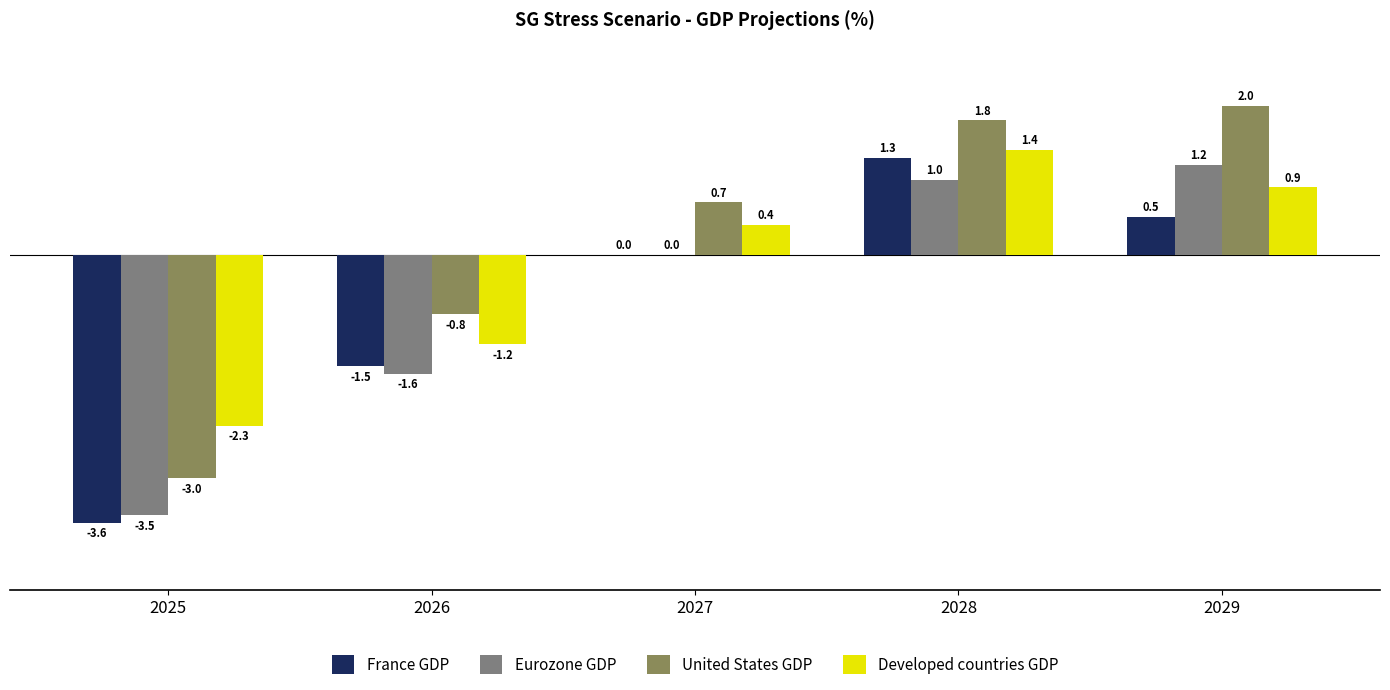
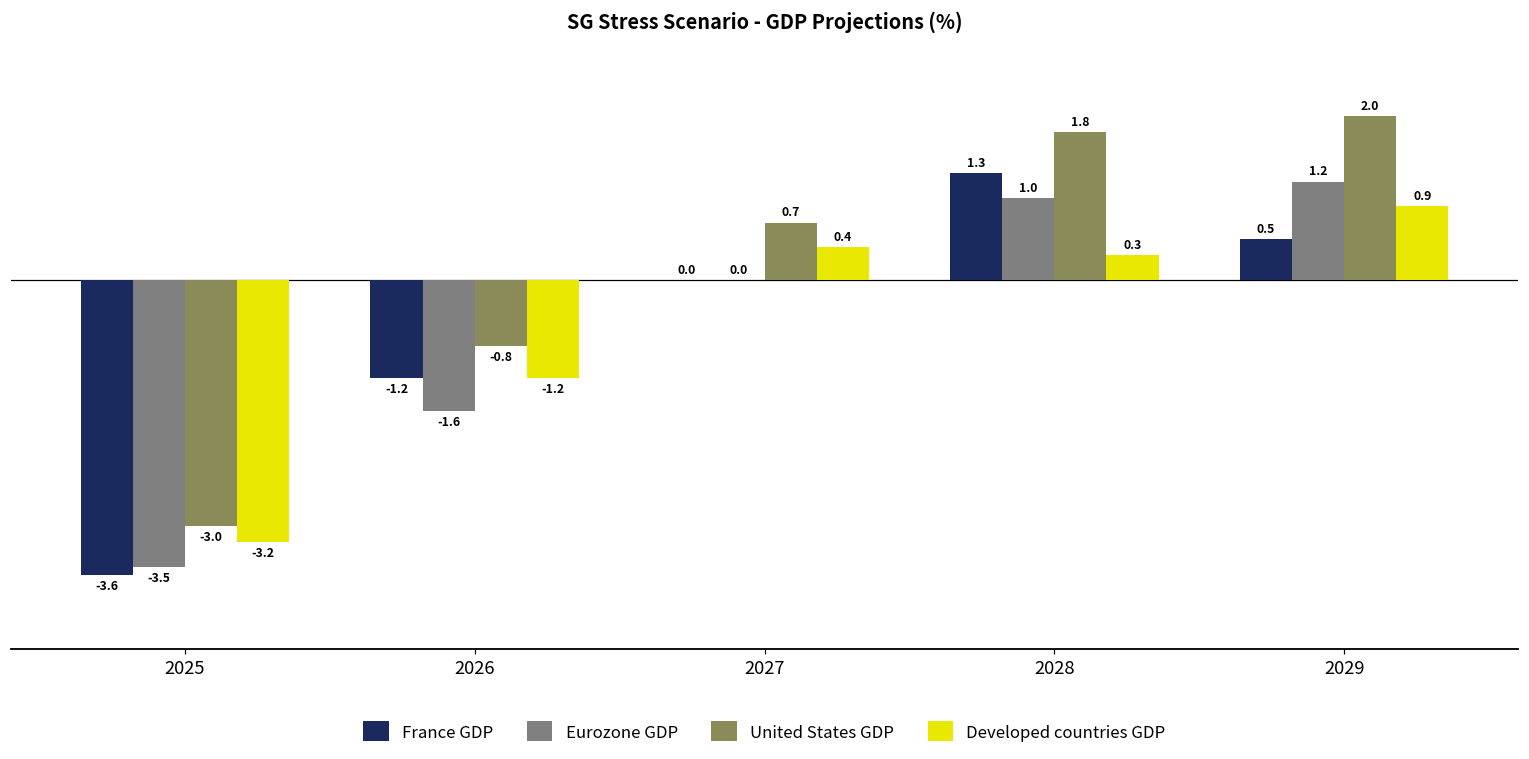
Developed countries GDP, 2025: -2.3 -> -3.2
France GDP, 2026: -1.5 -> -1.2
Developed countries GDP, 2028: 1.4 -> 0.3
